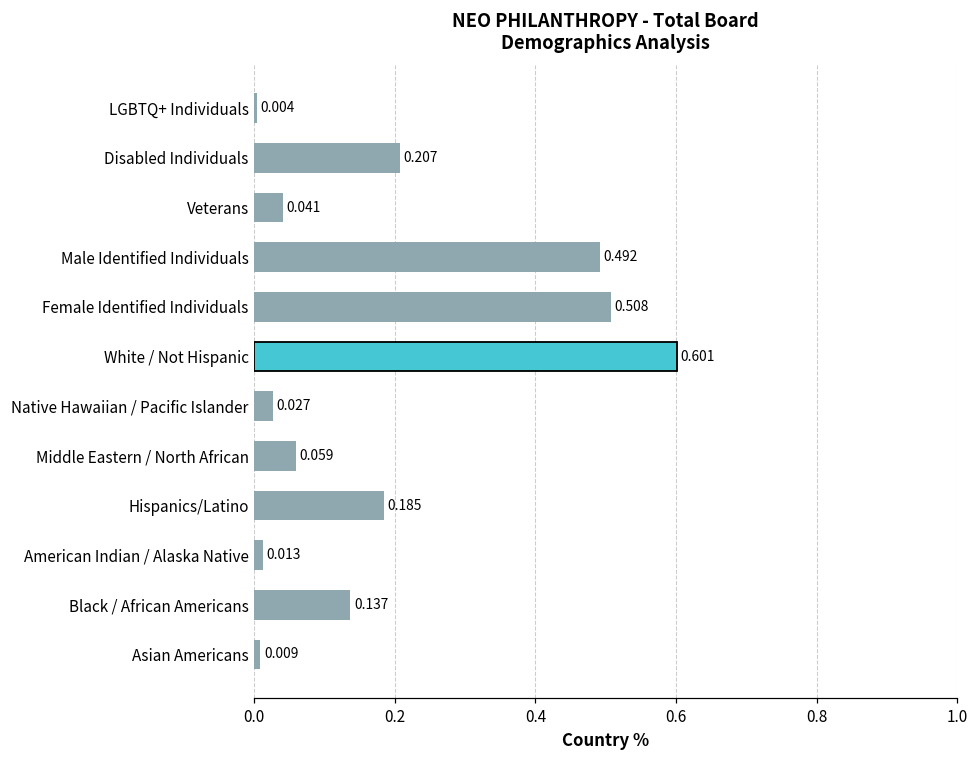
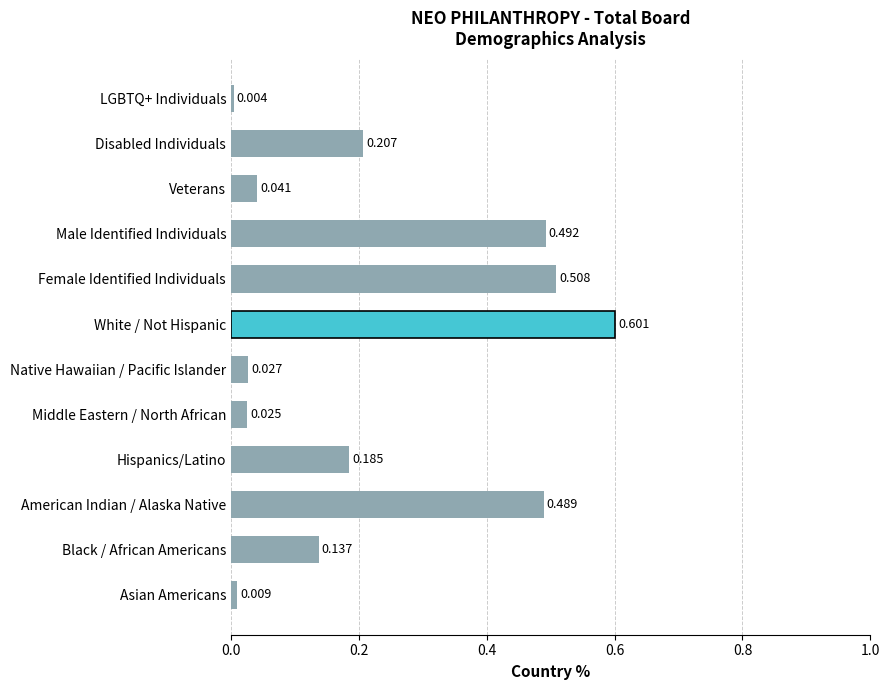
Middle Eastern / North African: 0.059 -> 0.025
American Indian / Alaska Native: 0.013 -> 0.489
